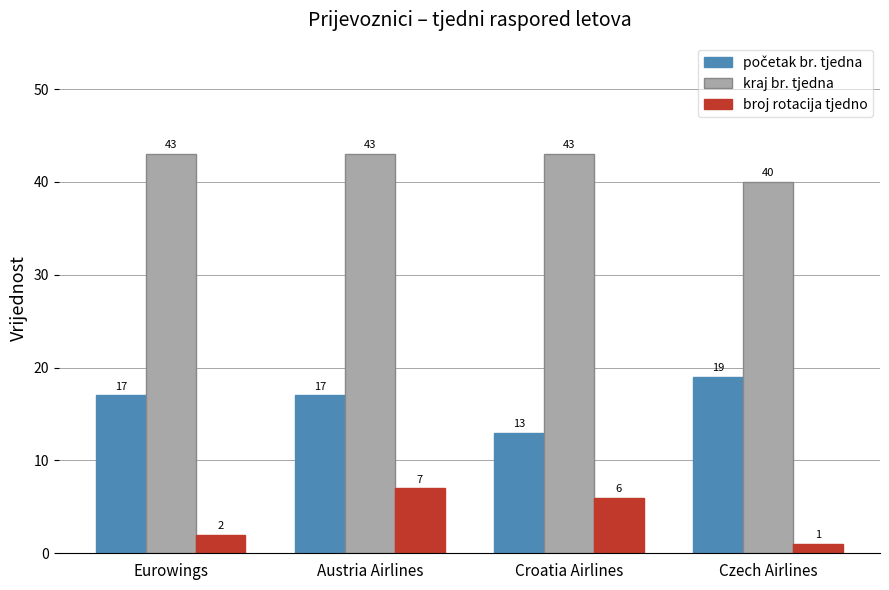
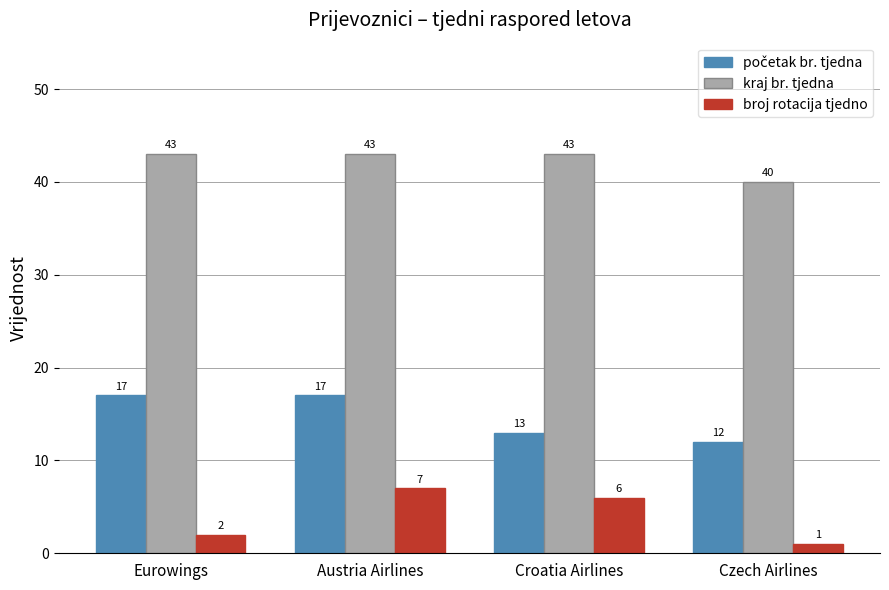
početak br. tjedna, Czech Airlines: 19 -> 12
